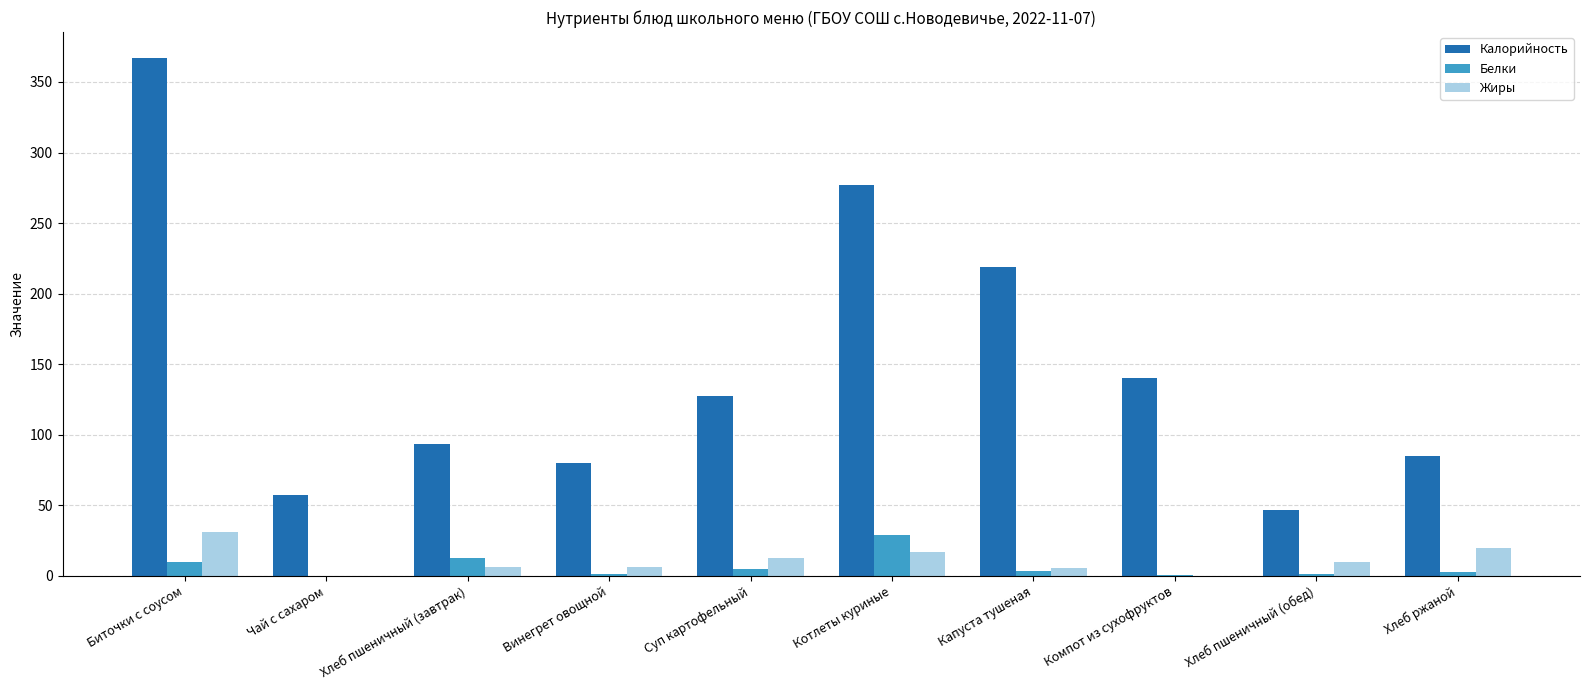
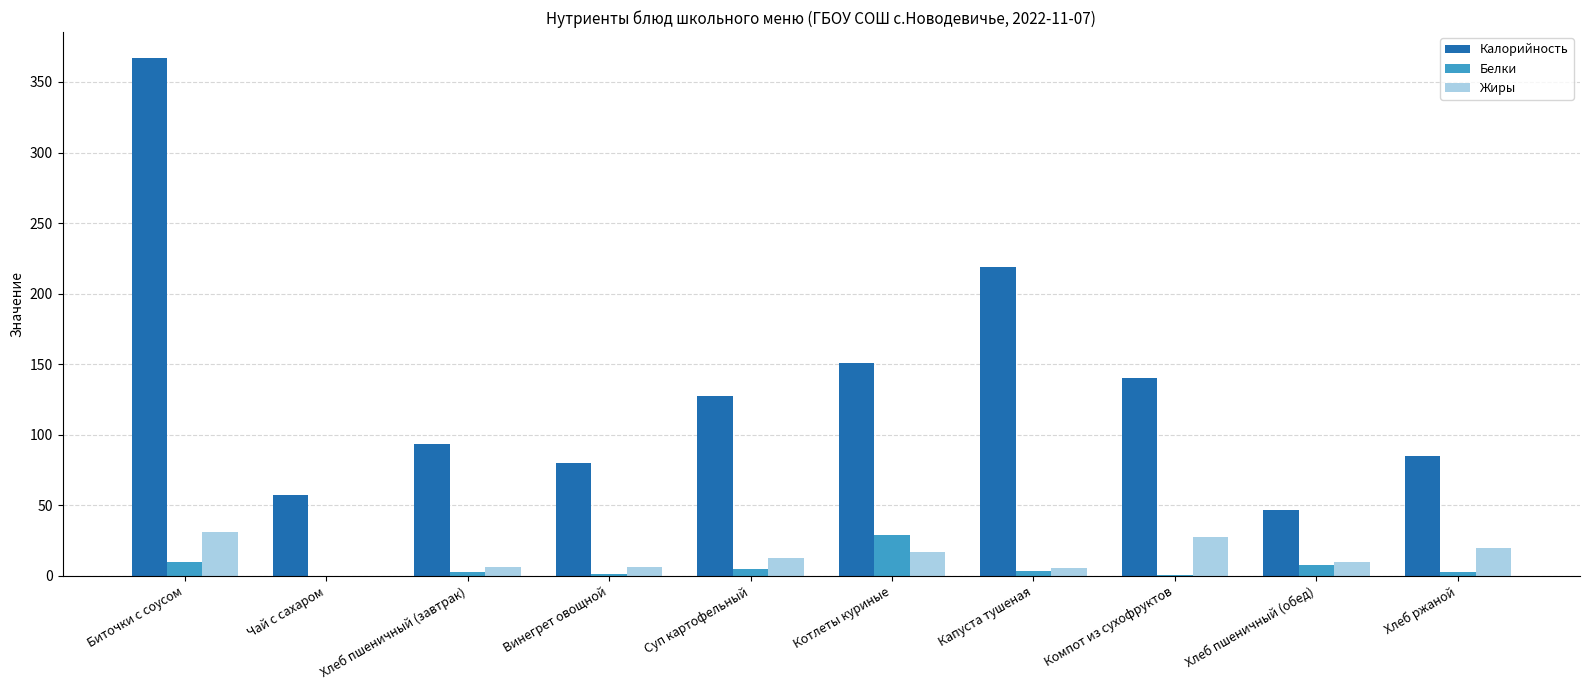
Белки, Хлеб пшеничный (завтрак): 13 -> 3
Калорийность, Котлеты куриные: 277 -> 151
Жиры, Компот из сухофруктов: 0 -> 27
Белки, Хлеб пшеничный (обед): 2 -> 8
